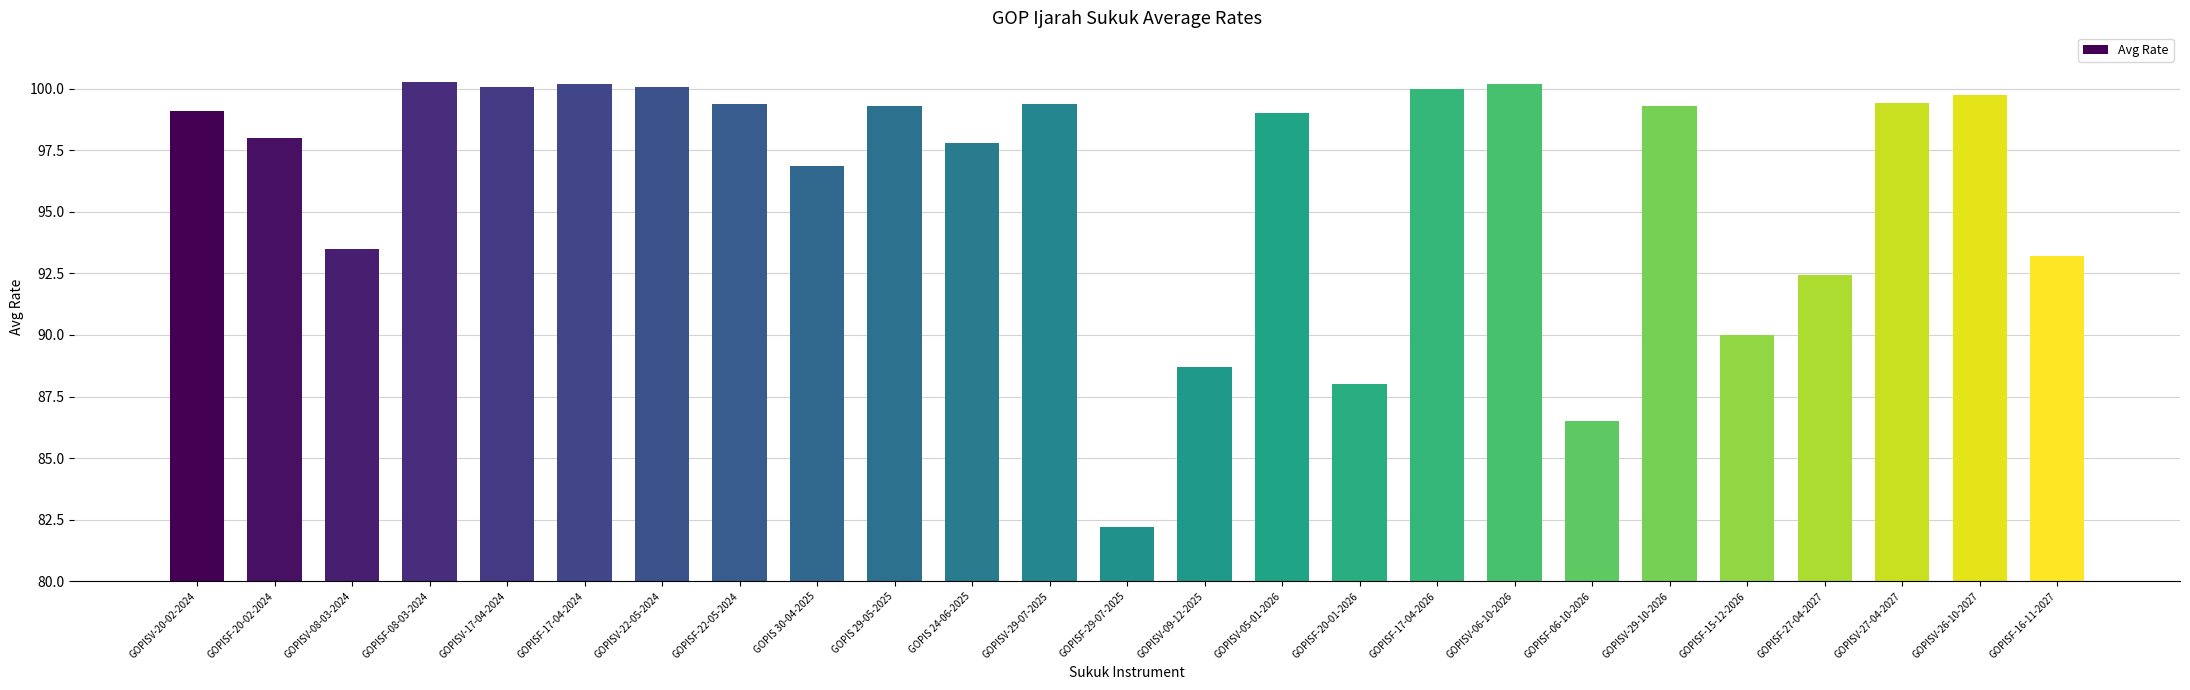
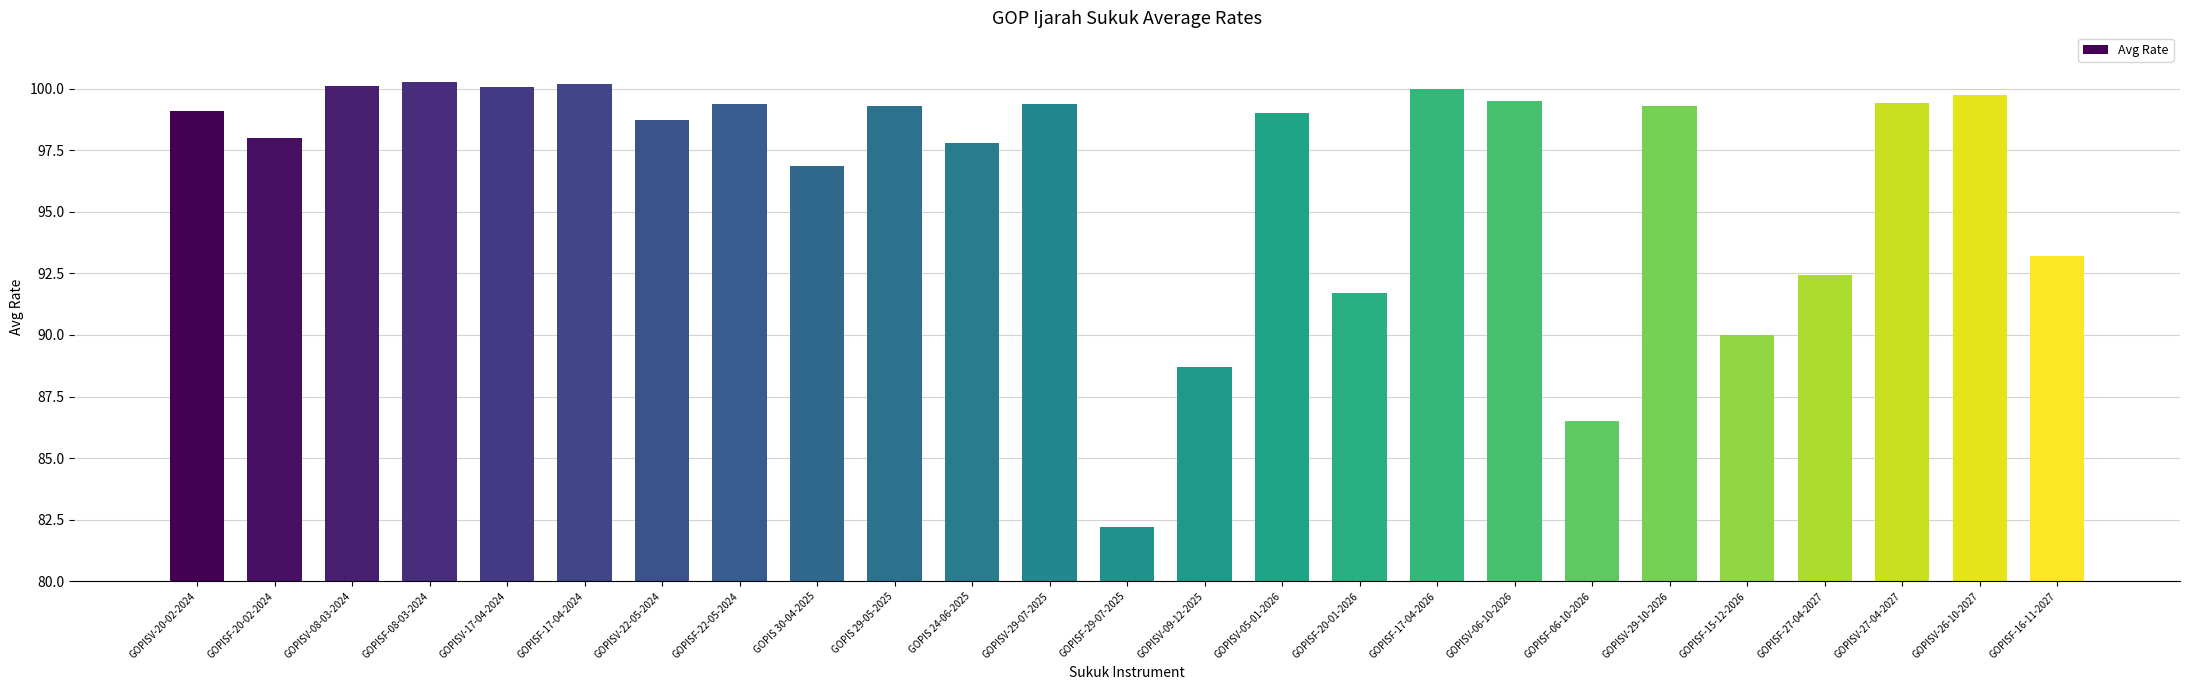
GOPISV-08-03-2024: 93.5 -> 100.1
GOPISV-22-05-2024: 100.1 -> 98.7
GOPISF-20-01-2026: 88.0 -> 91.7
GOPISV-06-10-2026: 100.2 -> 99.5
